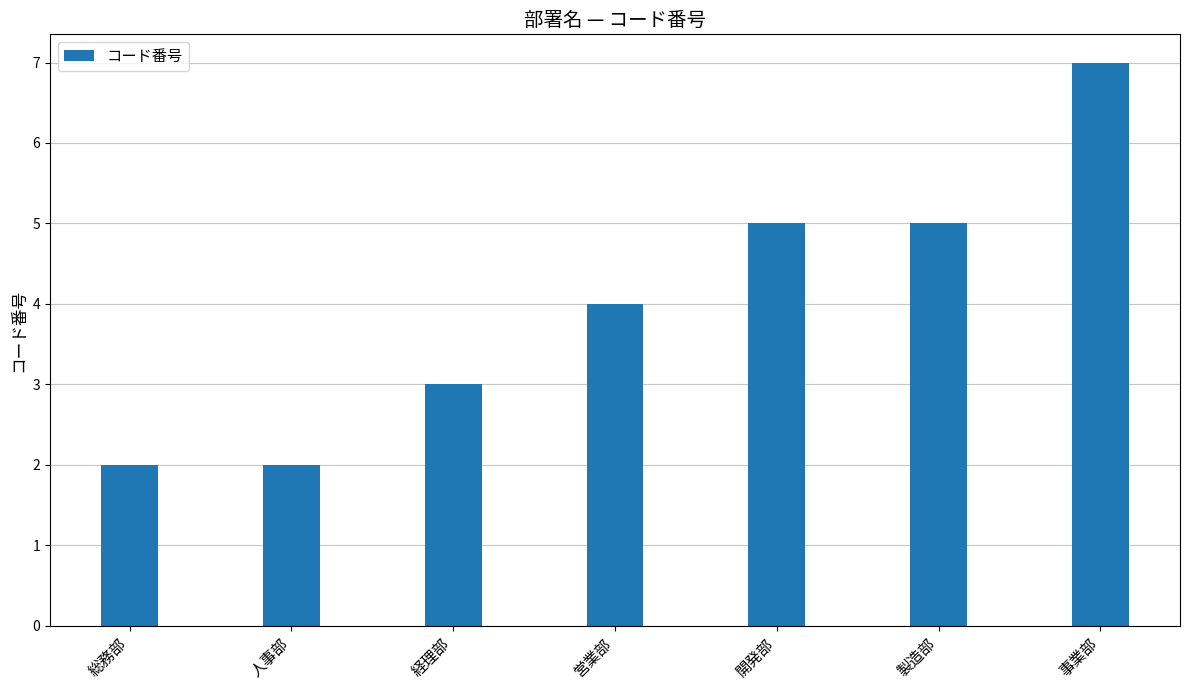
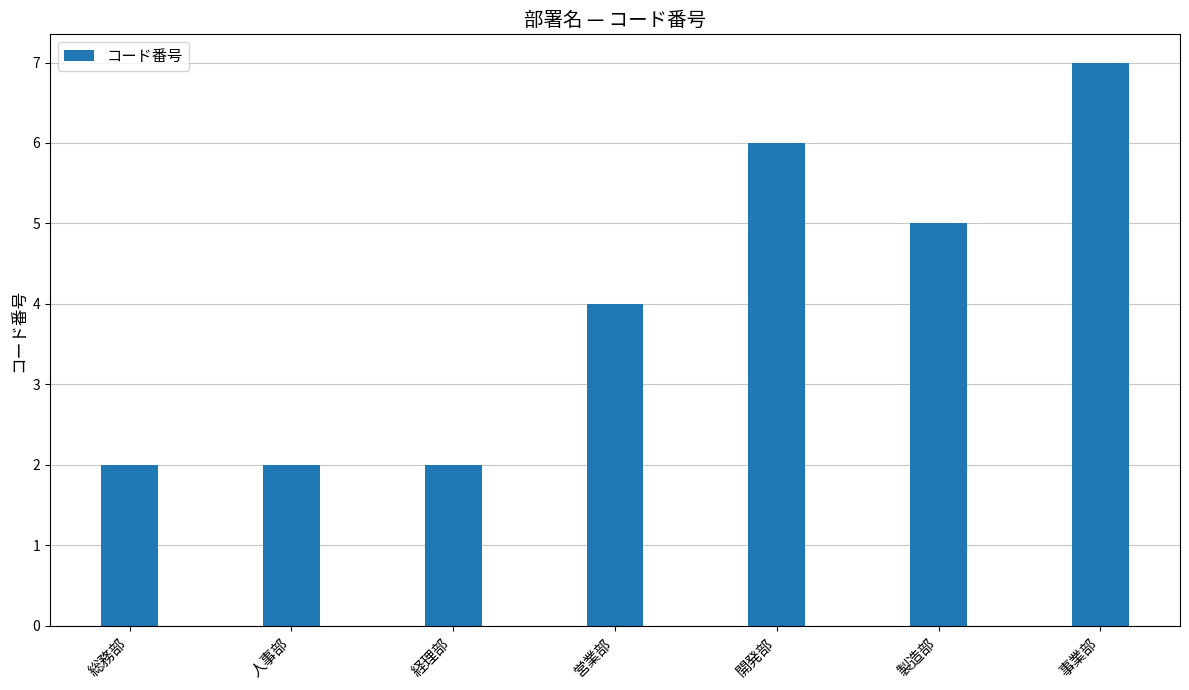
経理部: 3 -> 2
開発部: 5 -> 6
